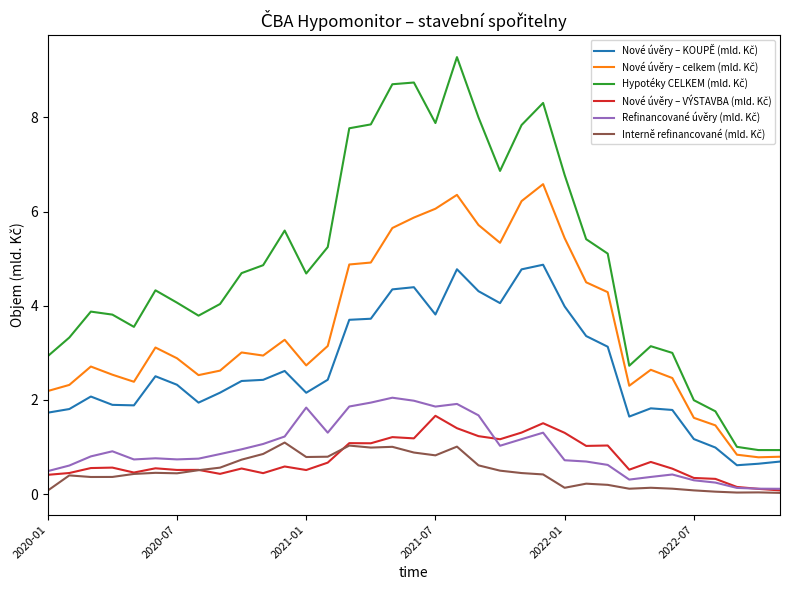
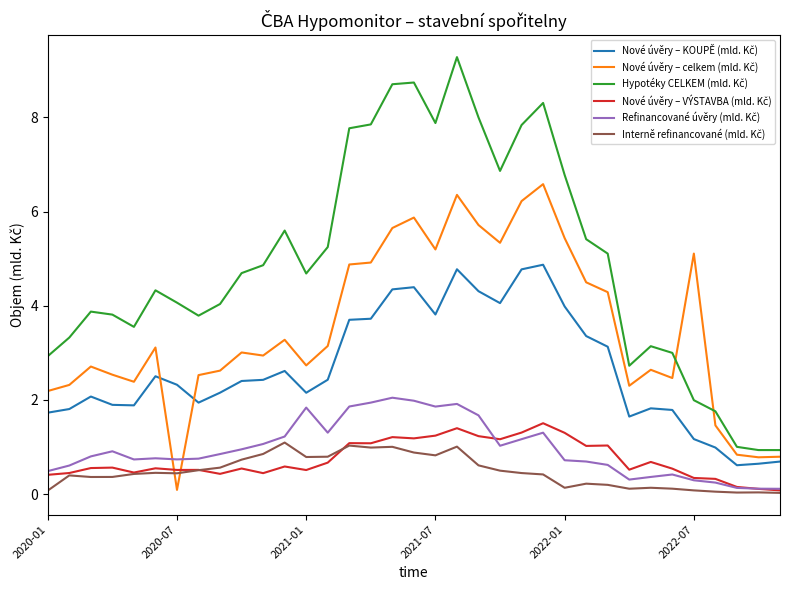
Nové úvěry – celkem (mld. Kč), 2020-07: 2.9 -> 0.1
Nové úvěry – celkem (mld. Kč), 2021-07: 6.1 -> 5.2
Nové úvěry – VÝSTAVBA (mld. Kč), 2021-07: 1.7 -> 1.2
Nové úvěry – celkem (mld. Kč), 2022-07: 1.6 -> 5.1
